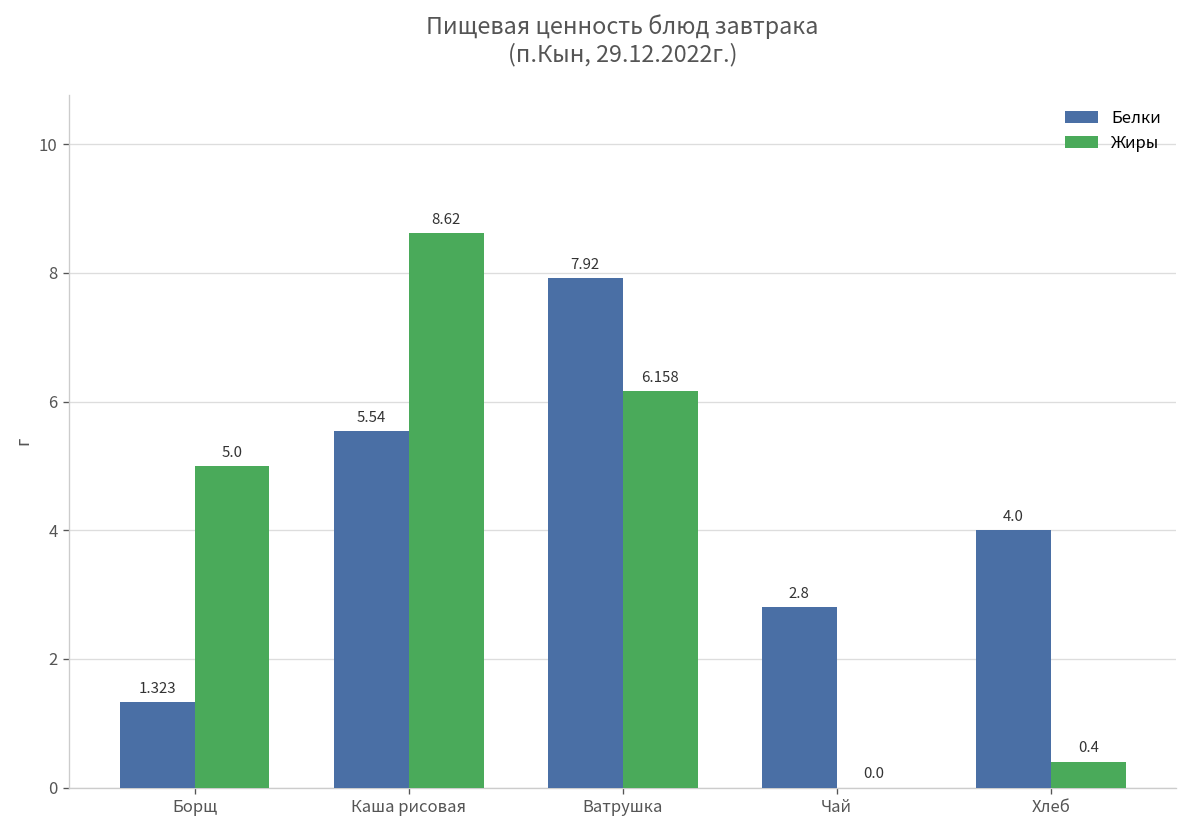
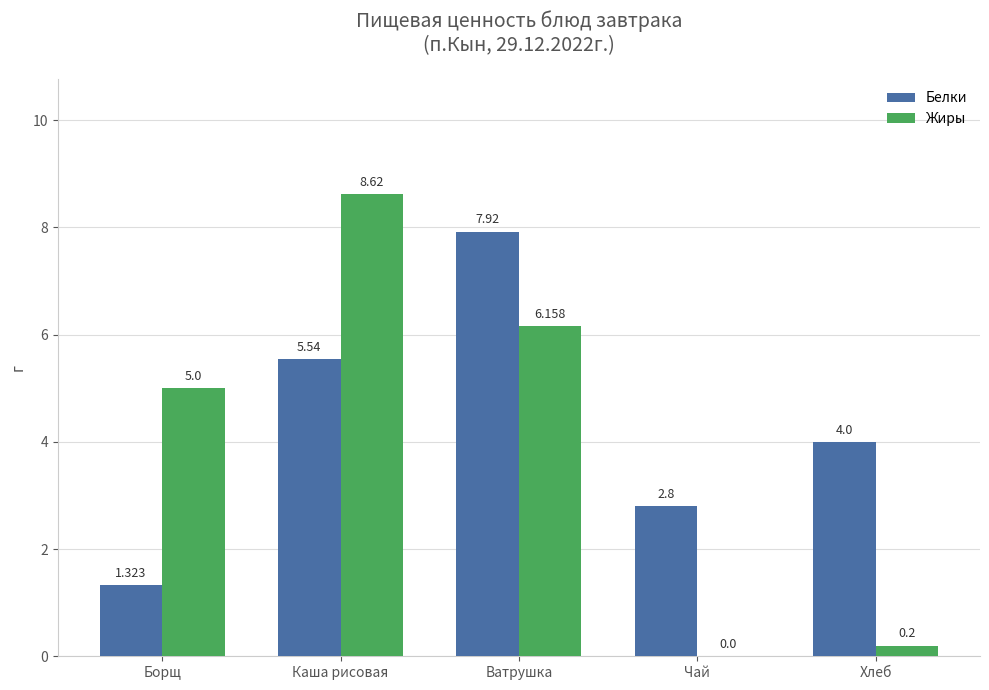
Жиры, Хлеб: 0.4 -> 0.2
